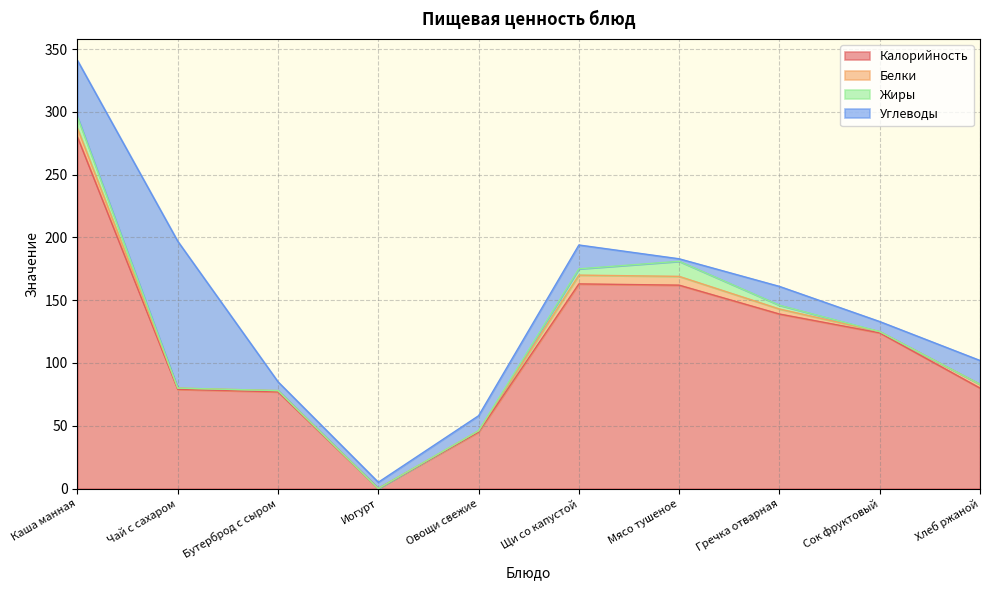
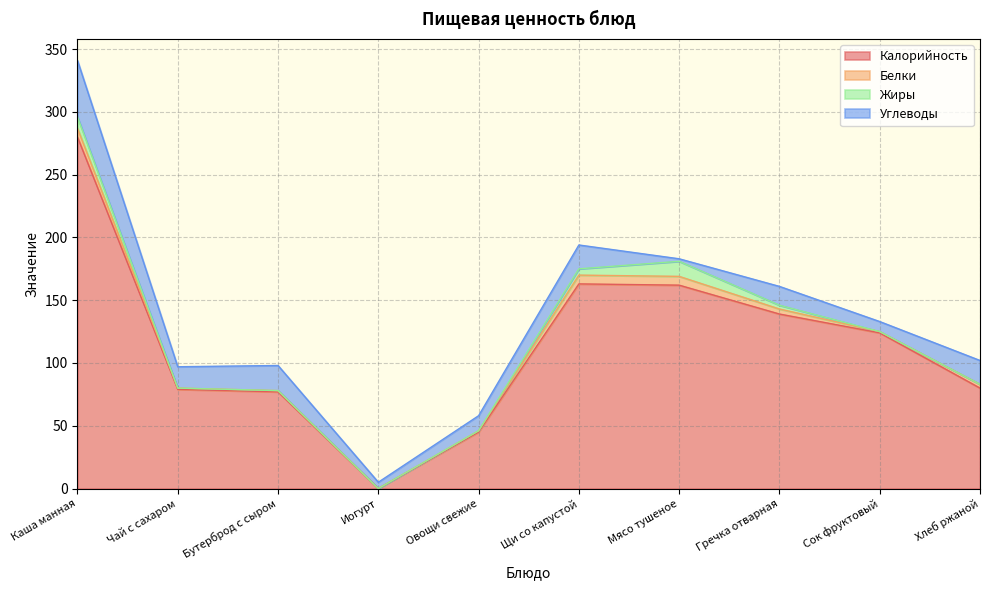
Углеводы, Чай с сахаром: 117 -> 17
Углеводы, Бутерброд с сыром: 7 -> 20
